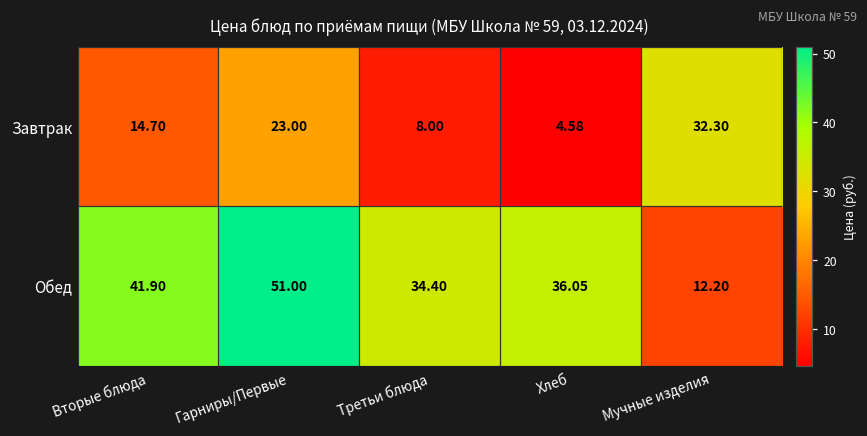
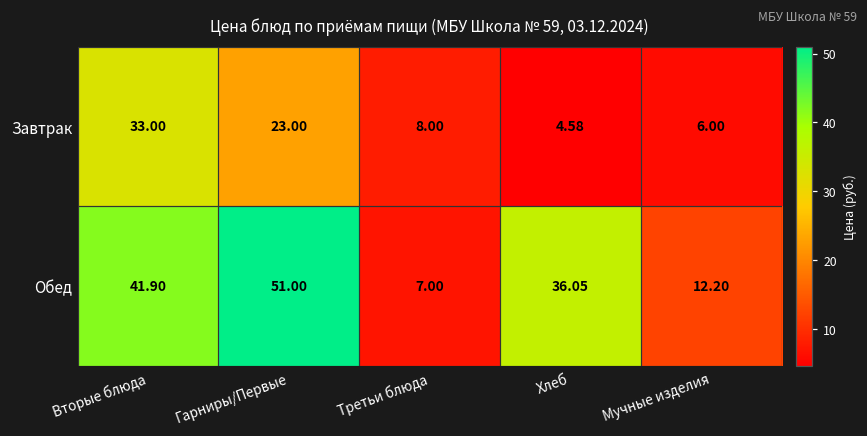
Завтрак, Вторые блюда: 14.70 -> 33.00
Завтрак, Мучные изделия: 32.30 -> 6.00
Обед, Третьи блюда: 34.40 -> 7.00
